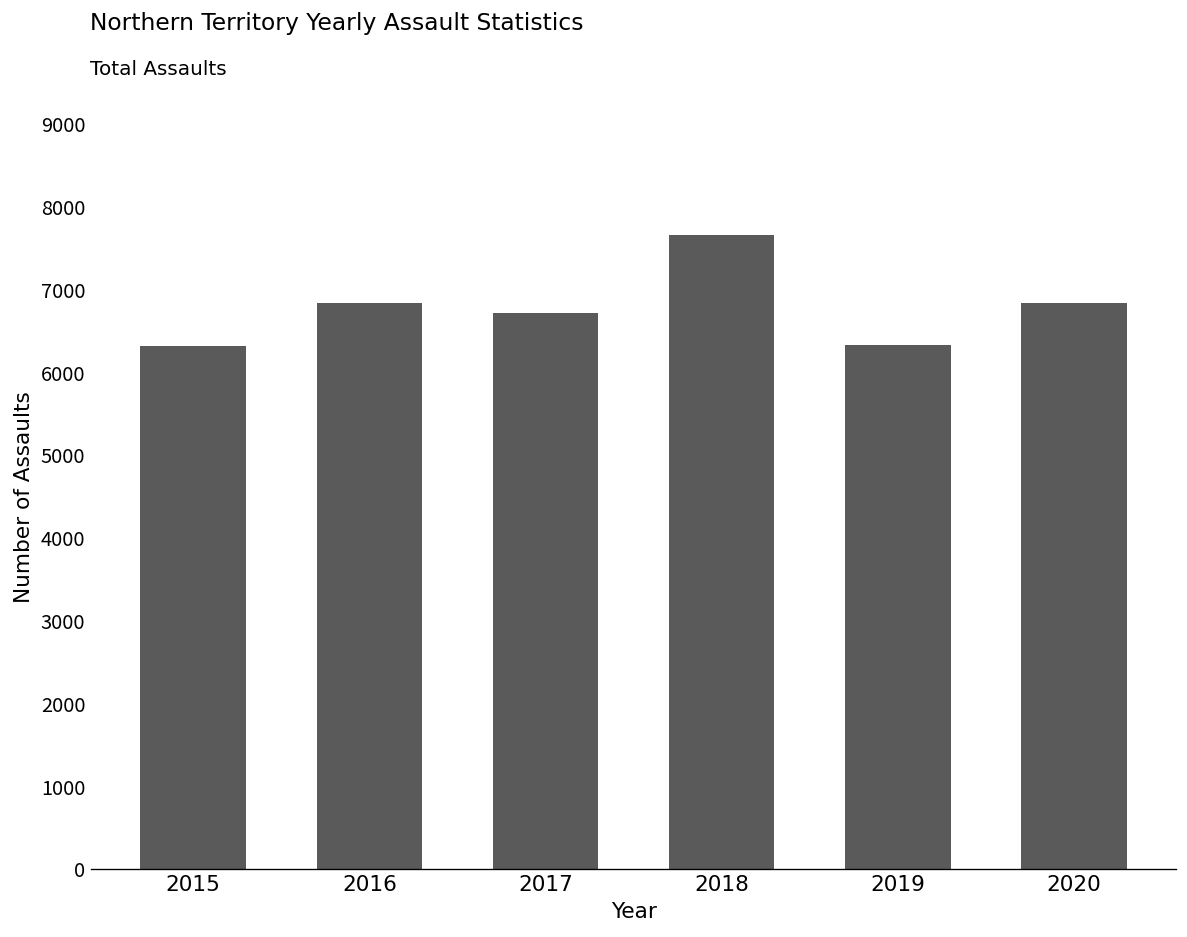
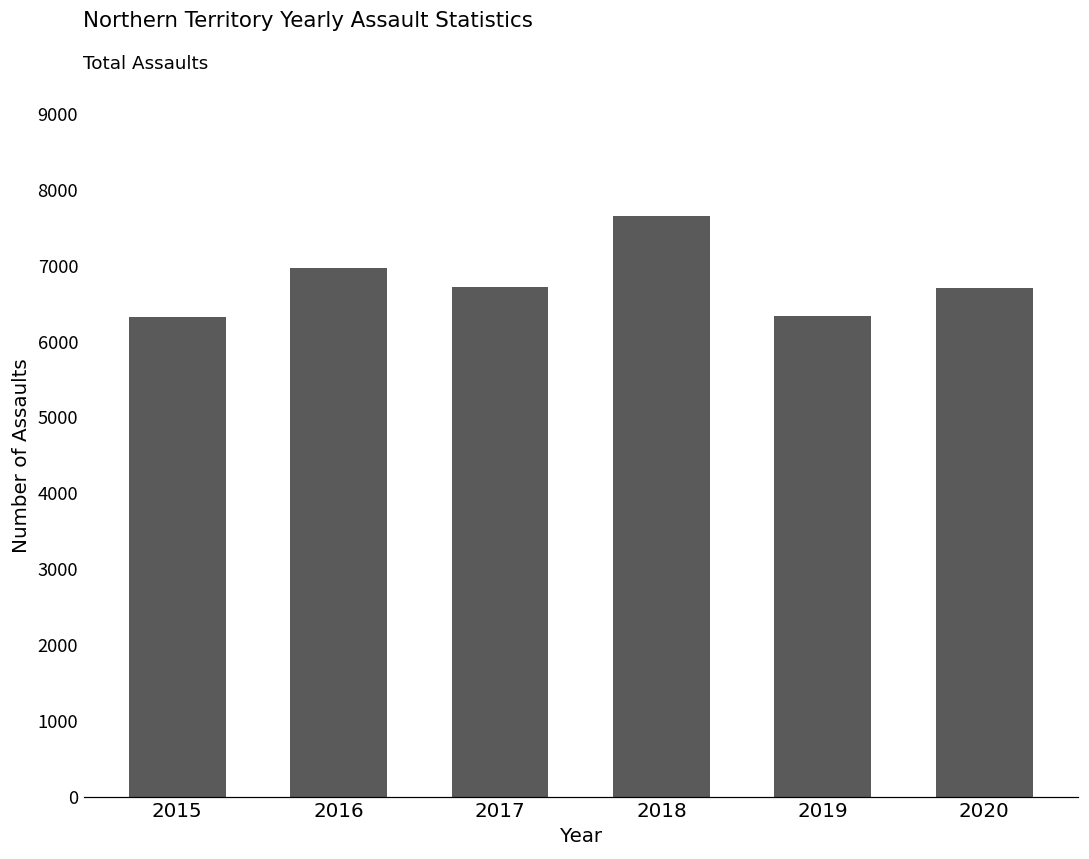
2016: 6800 -> 7000
2020: 6800 -> 6700
